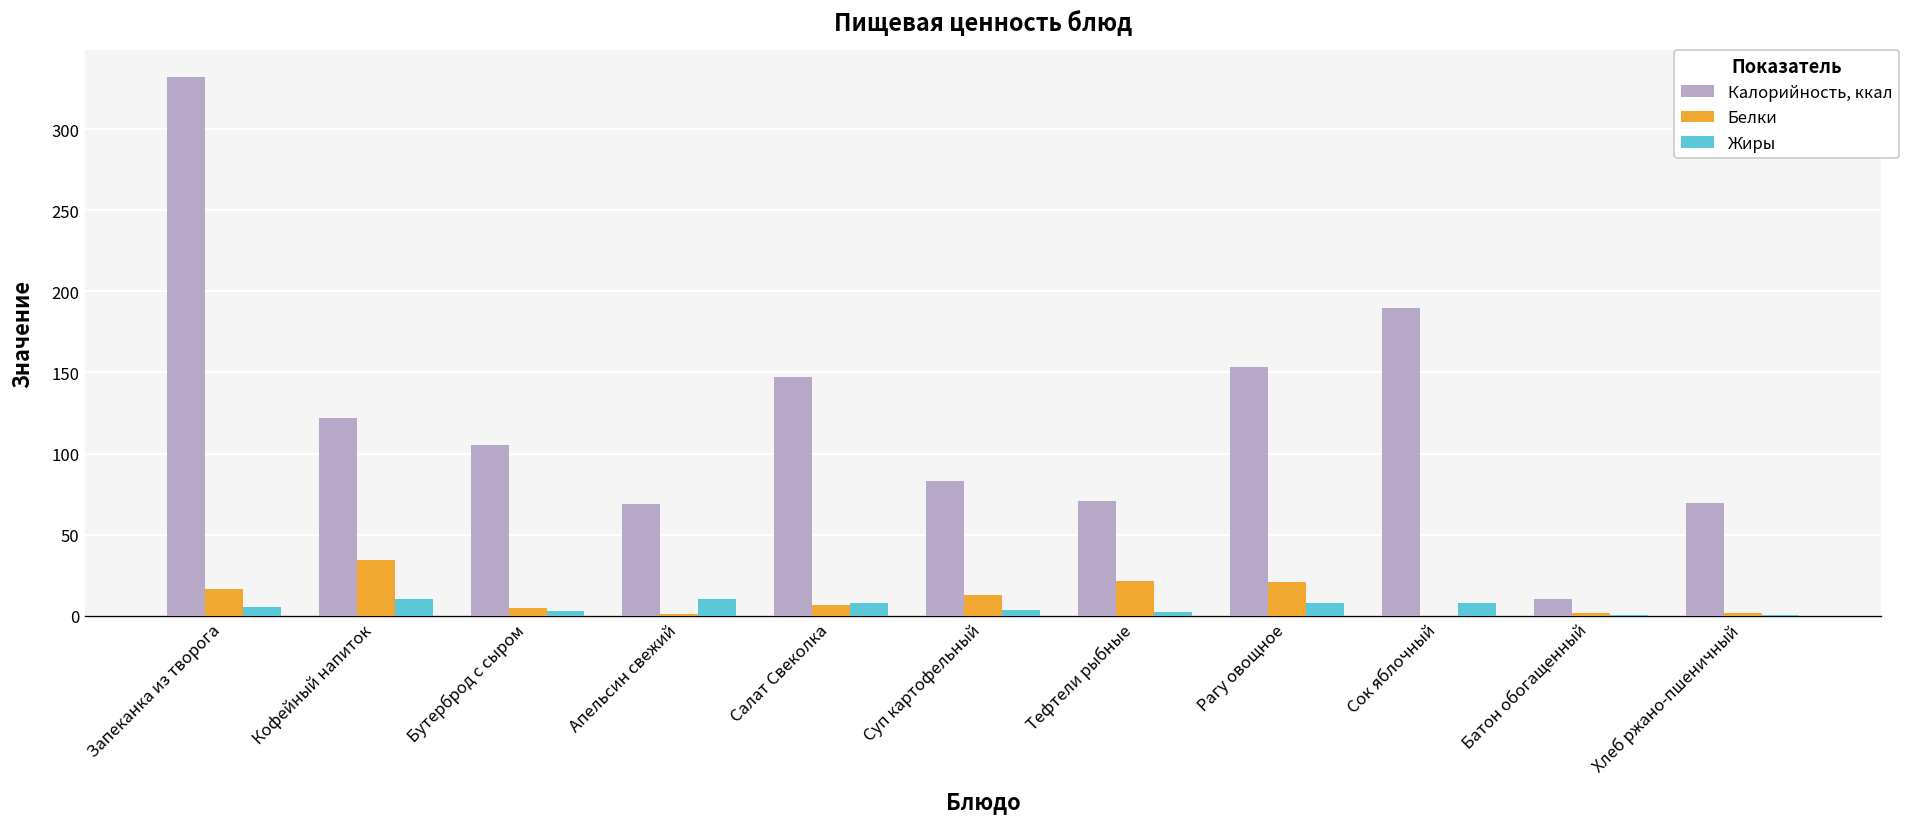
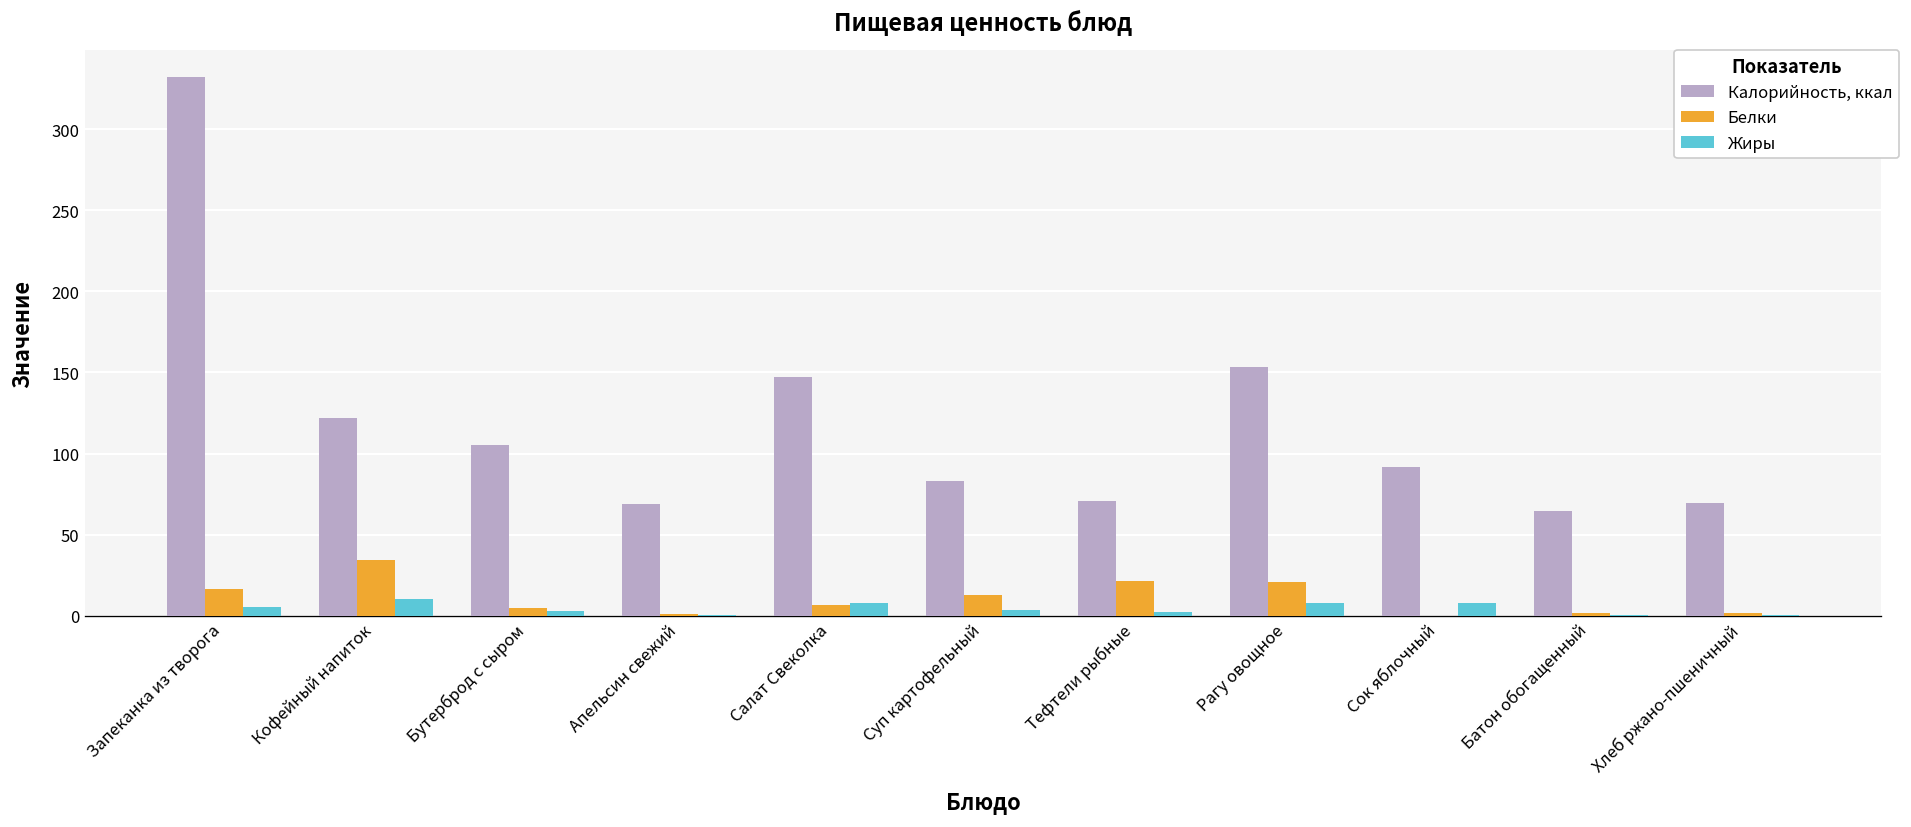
Жиры, Апельсин свежий: 10 -> 0
Калорийность, ккал, Сок яблочный: 190 -> 92
Калорийность, ккал, Батон обогащенный: 11 -> 64
